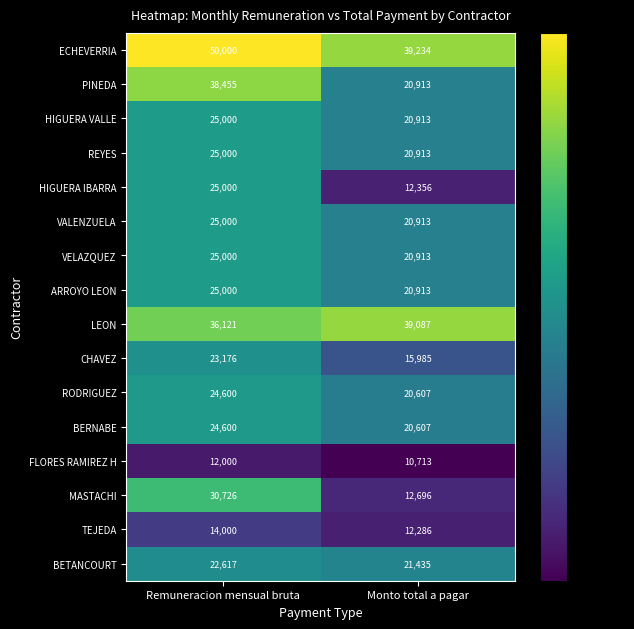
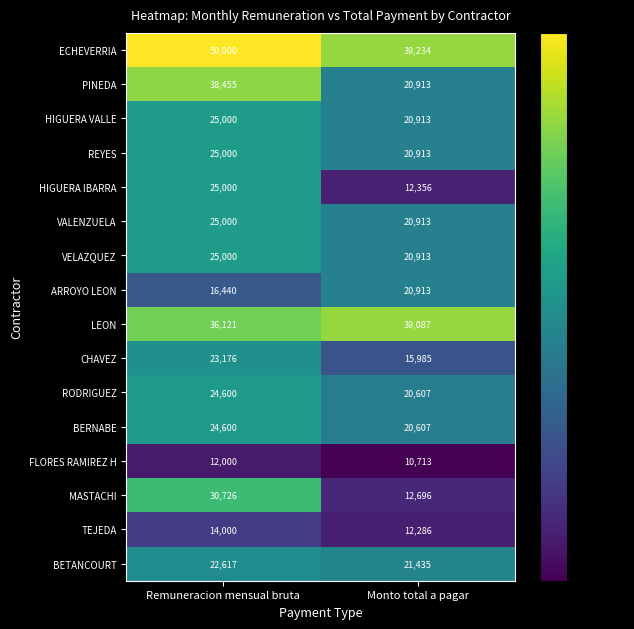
ARROYO LEON, Remuneracion mensual bruta: 25,000 -> 16,440
